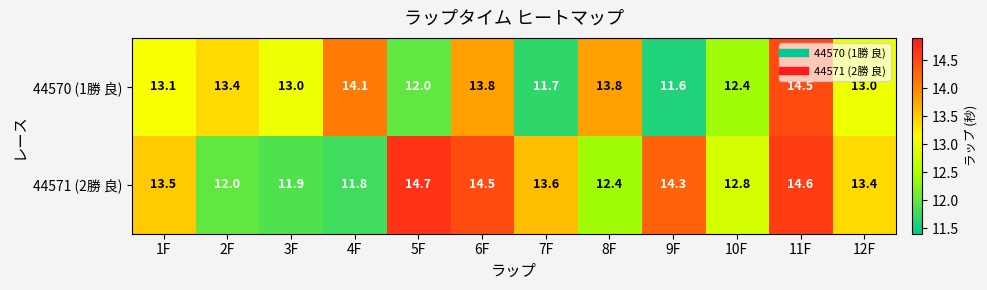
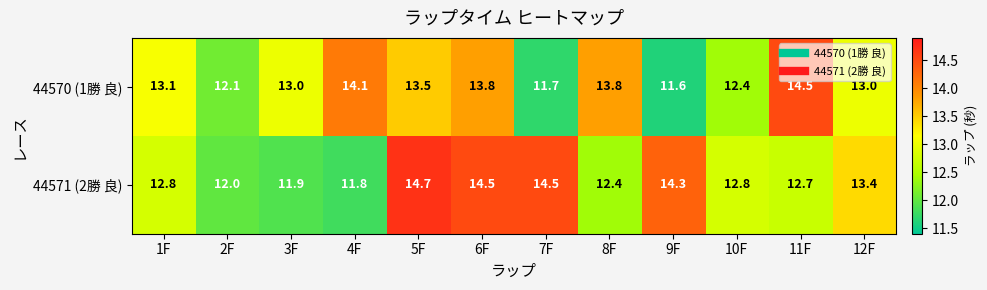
44570 (1勝 良), 2F: 13.4 -> 12.1
44570 (1勝 良), 5F: 12.0 -> 13.5
44571 (2勝 良), 1F: 13.5 -> 12.8
44571 (2勝 良), 7F: 13.6 -> 14.5
44571 (2勝 良), 11F: 14.6 -> 12.7
